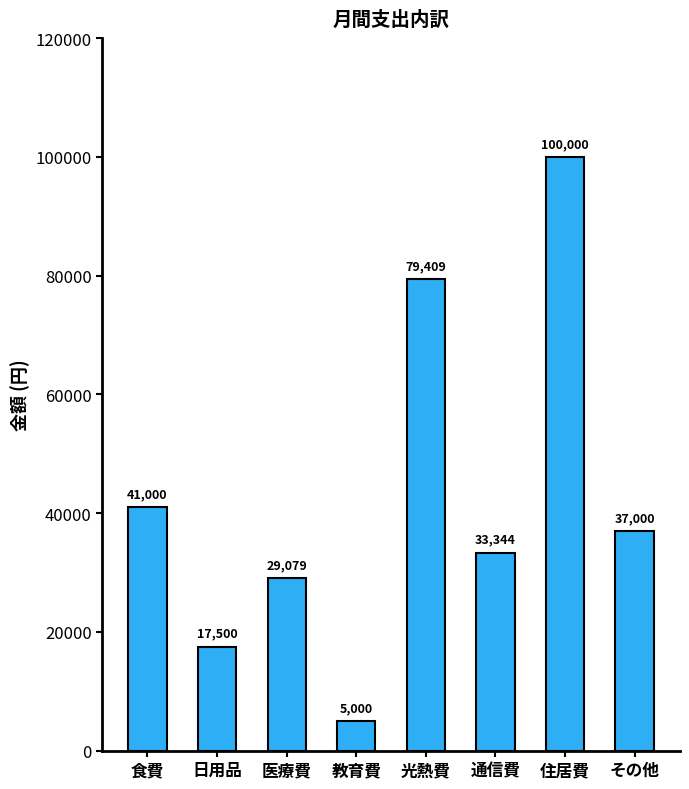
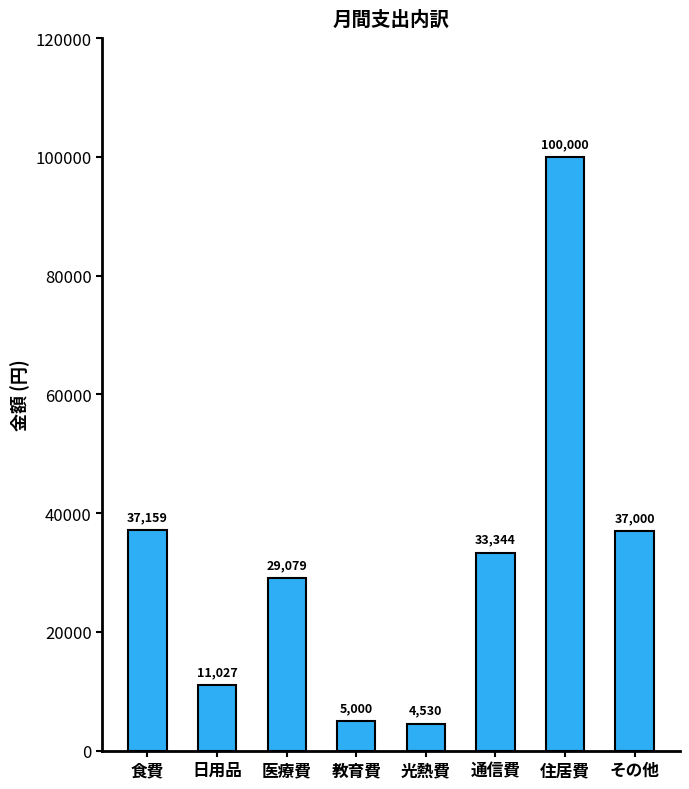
食費: 41,000 -> 37,159
日用品: 17,500 -> 11,027
光熱費: 79,409 -> 4,530
